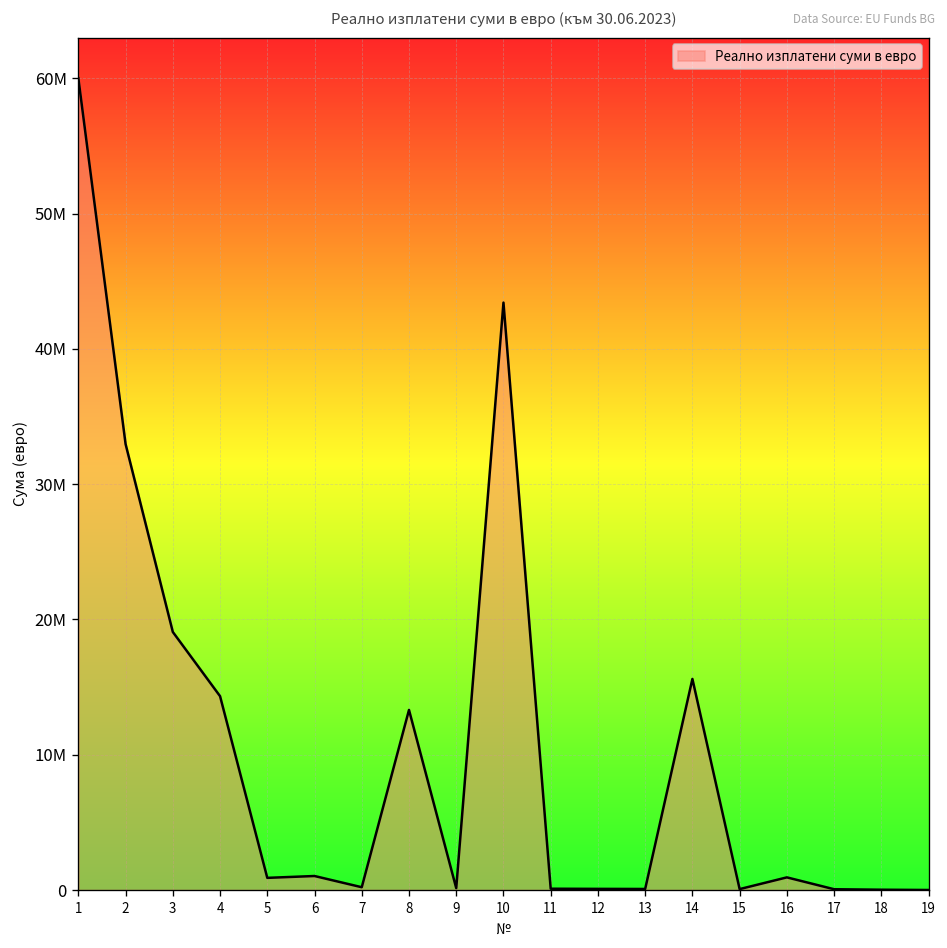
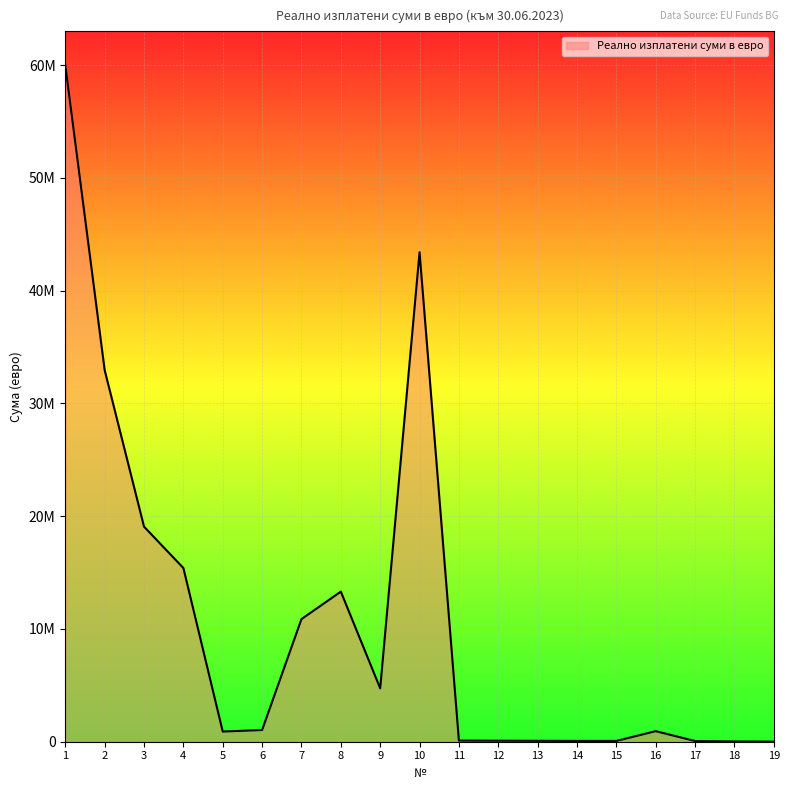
4: 14300000 -> 15400000
7: 200000 -> 10900000
9: 100000 -> 4700000
14: 15600000 -> 100000
